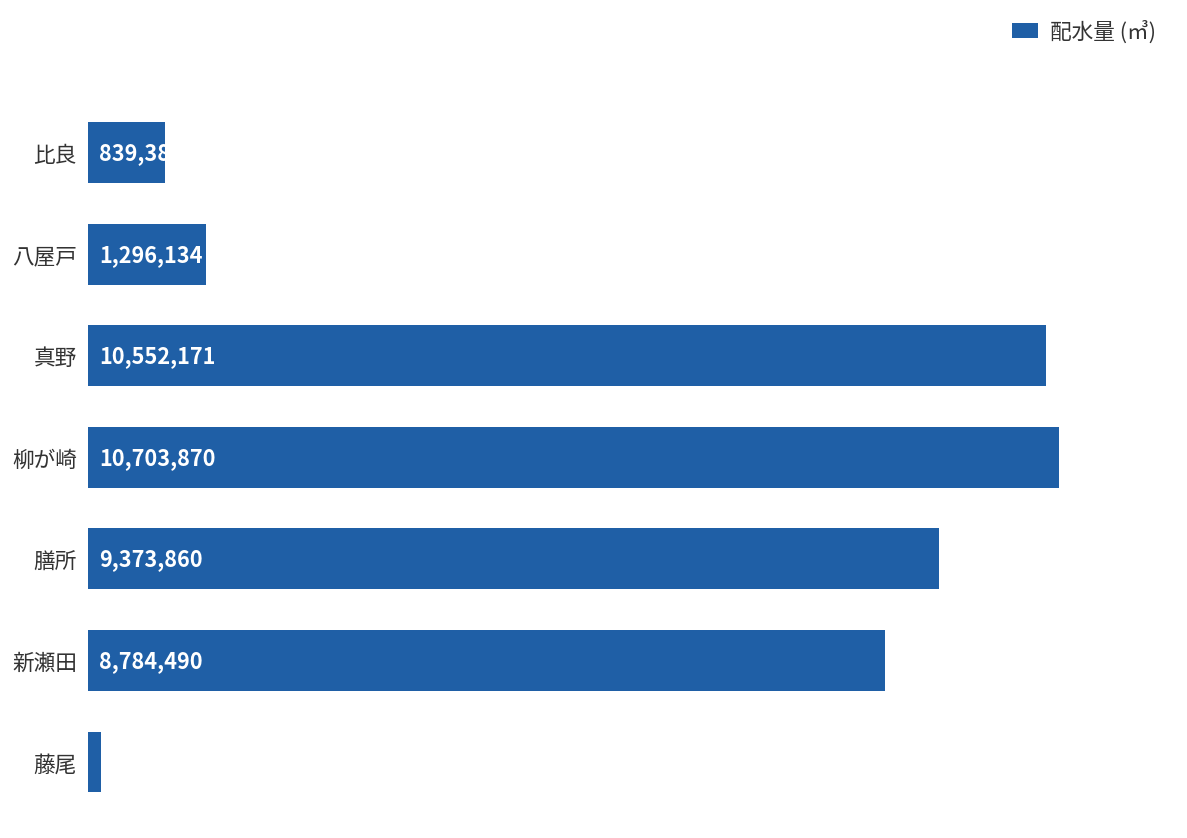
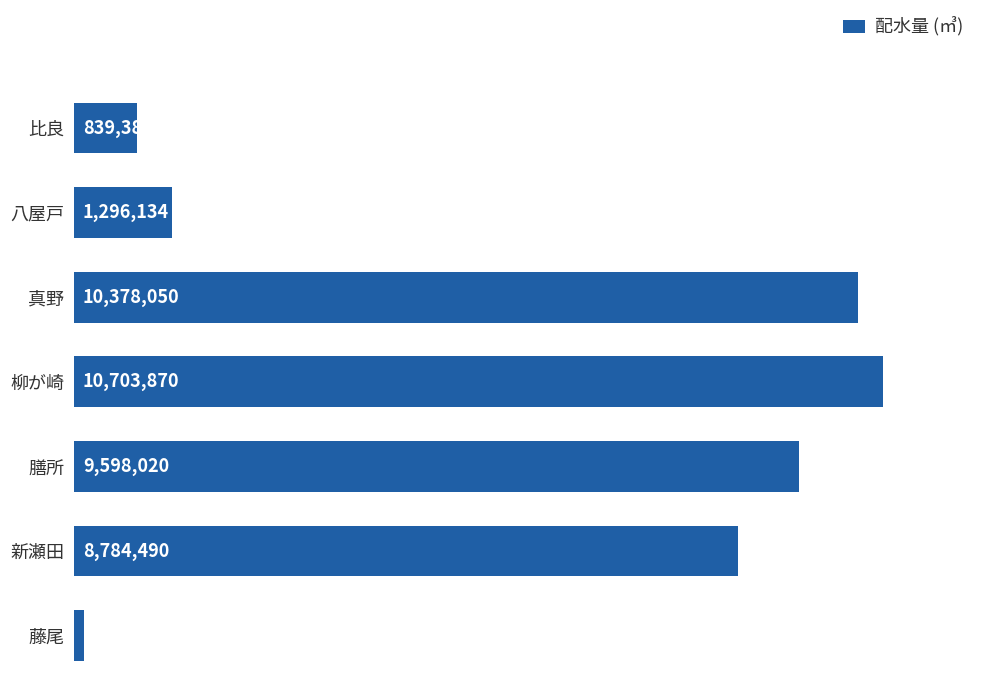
真野: 10,552,171 -> 10,378,050
膳所: 9,373,860 -> 9,598,020
